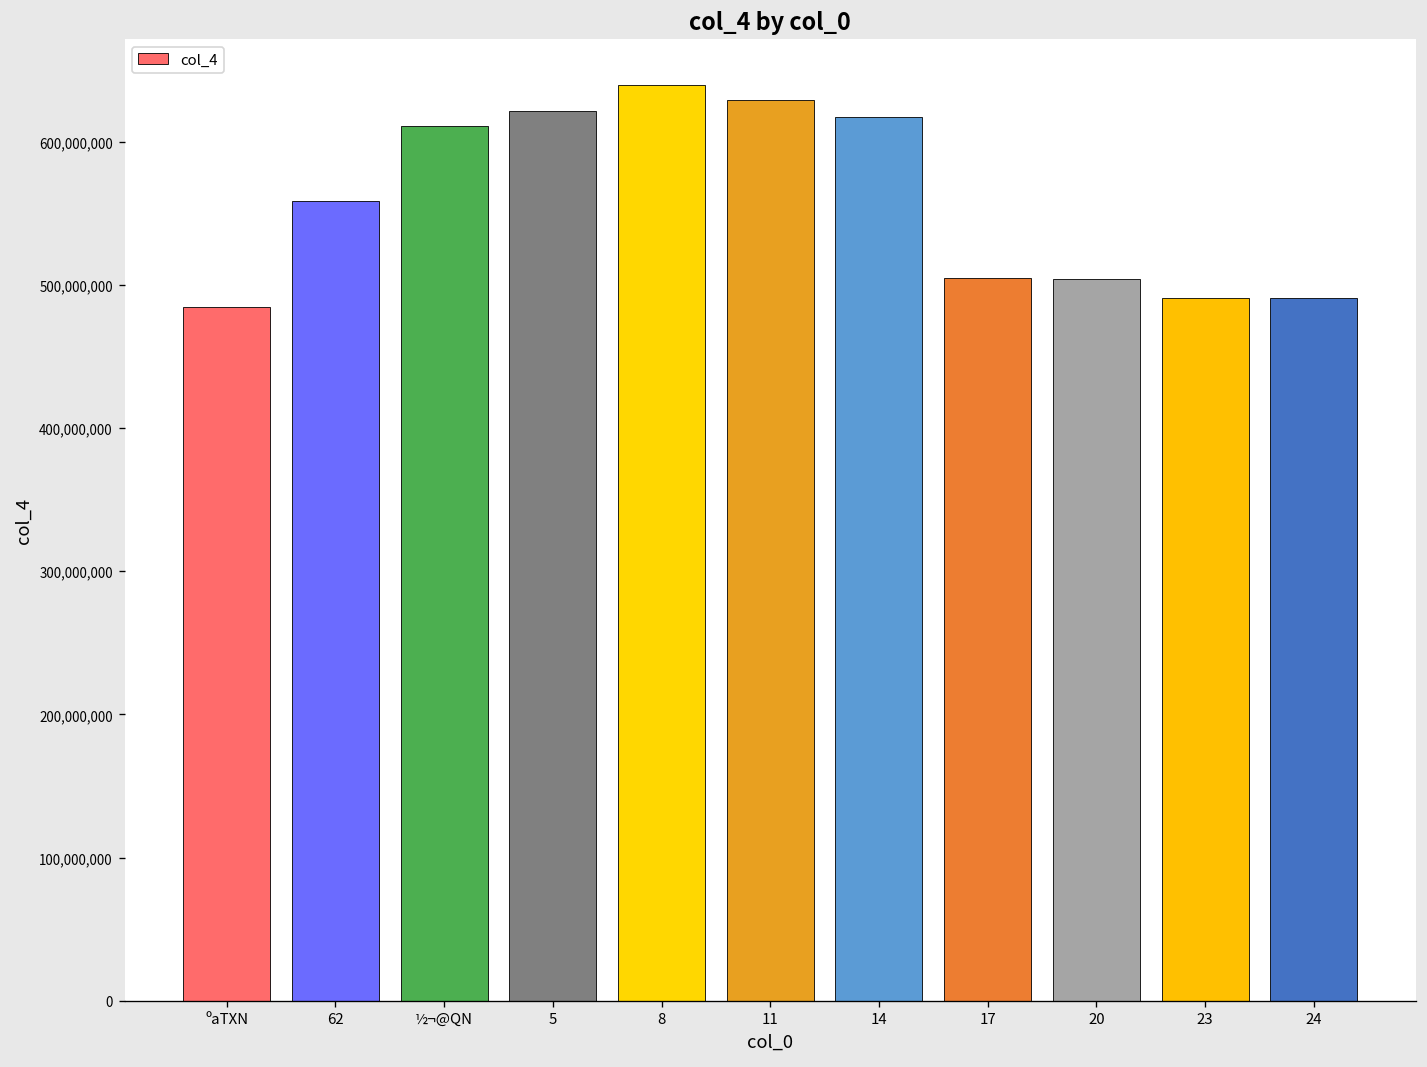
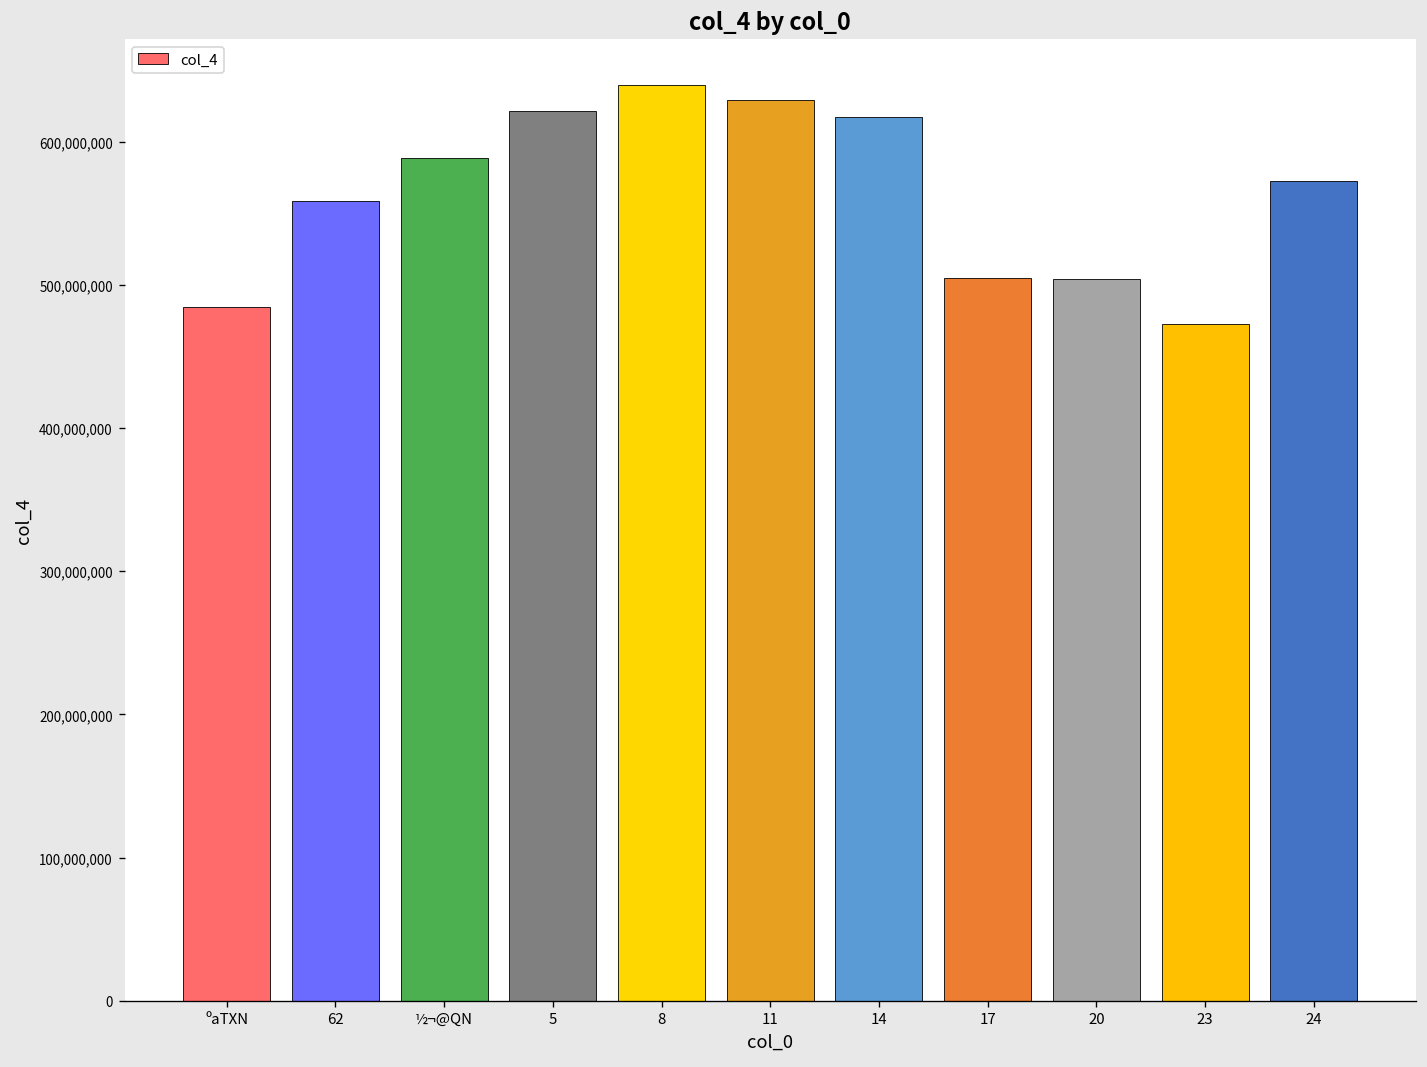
½¬@QN: 611,000,000 -> 589,000,000
23: 491,000,000 -> 473,000,000
24: 491,000,000 -> 573,000,000
